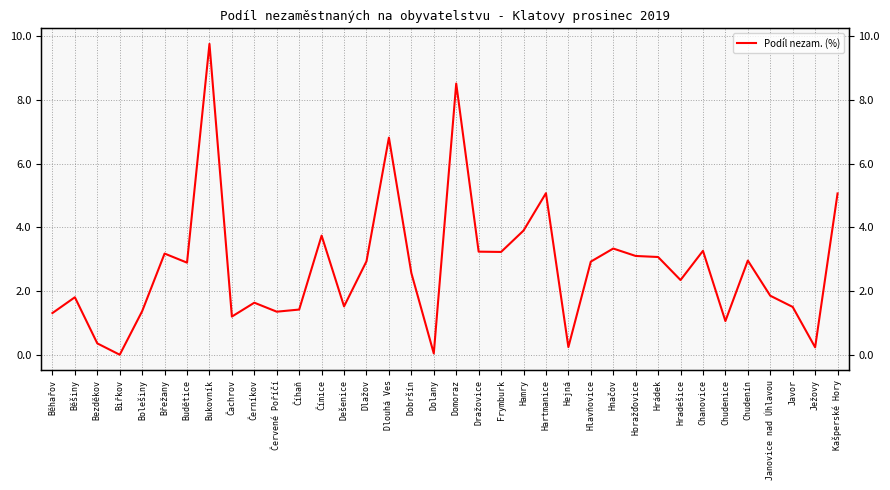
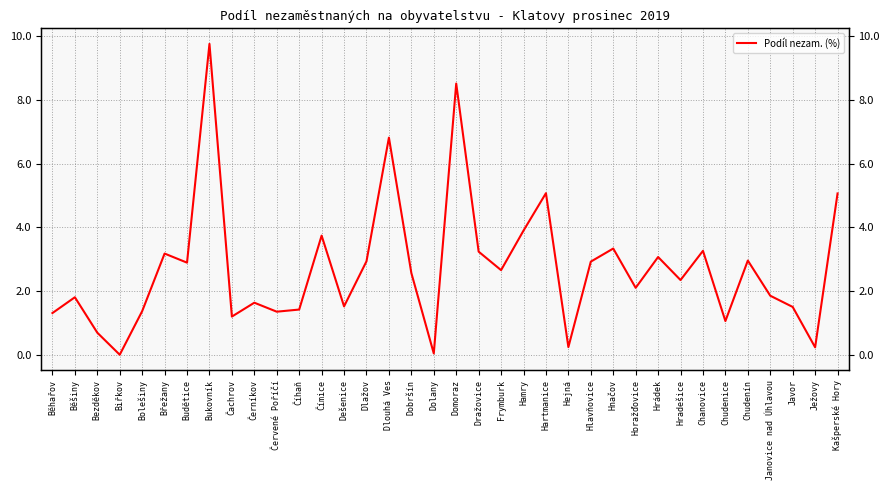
Bezděkov: 0.4 -> 0.7
Frymburk: 3.2 -> 2.7
Horažďovice: 3.1 -> 2.1
